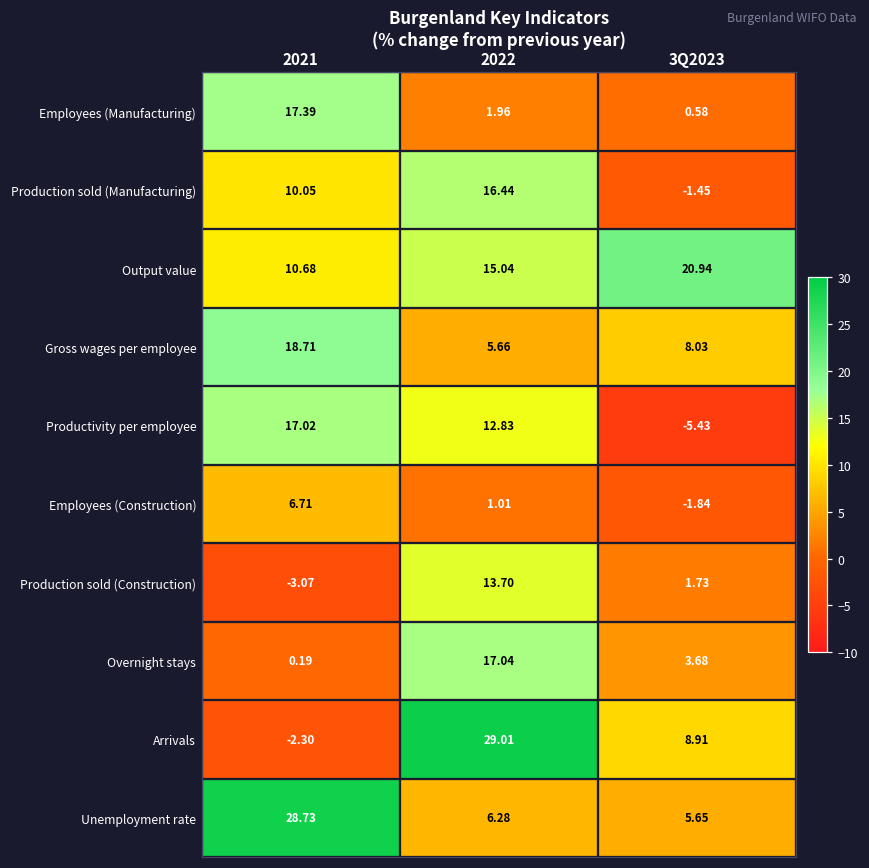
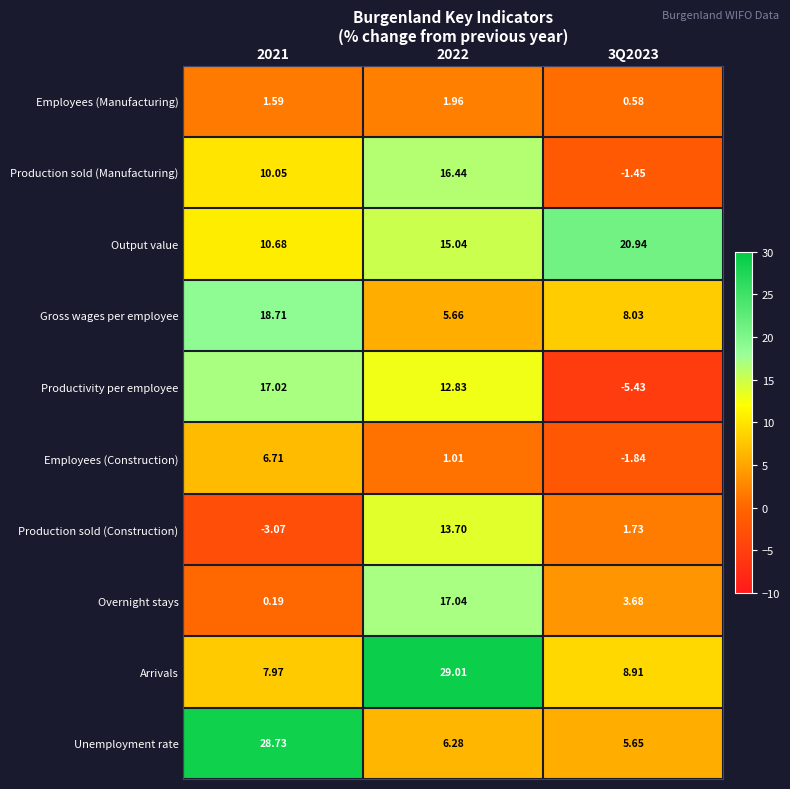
Employees (Manufacturing), 2021: 17.39 -> 1.59
Arrivals, 2021: -2.30 -> 7.97
